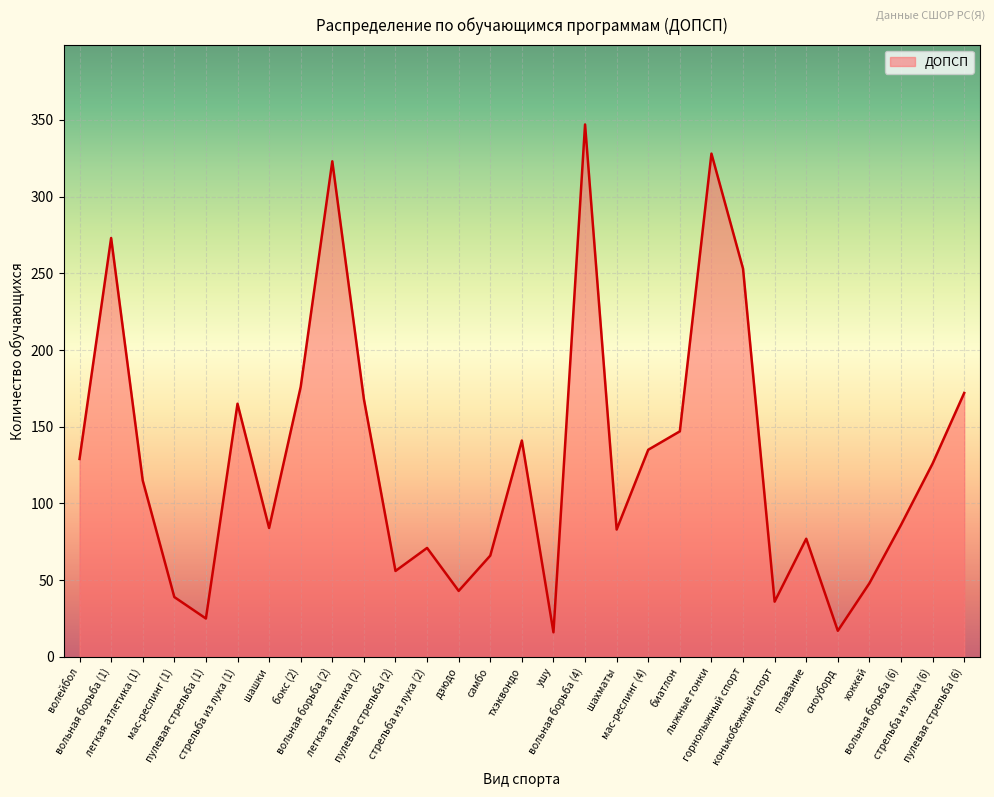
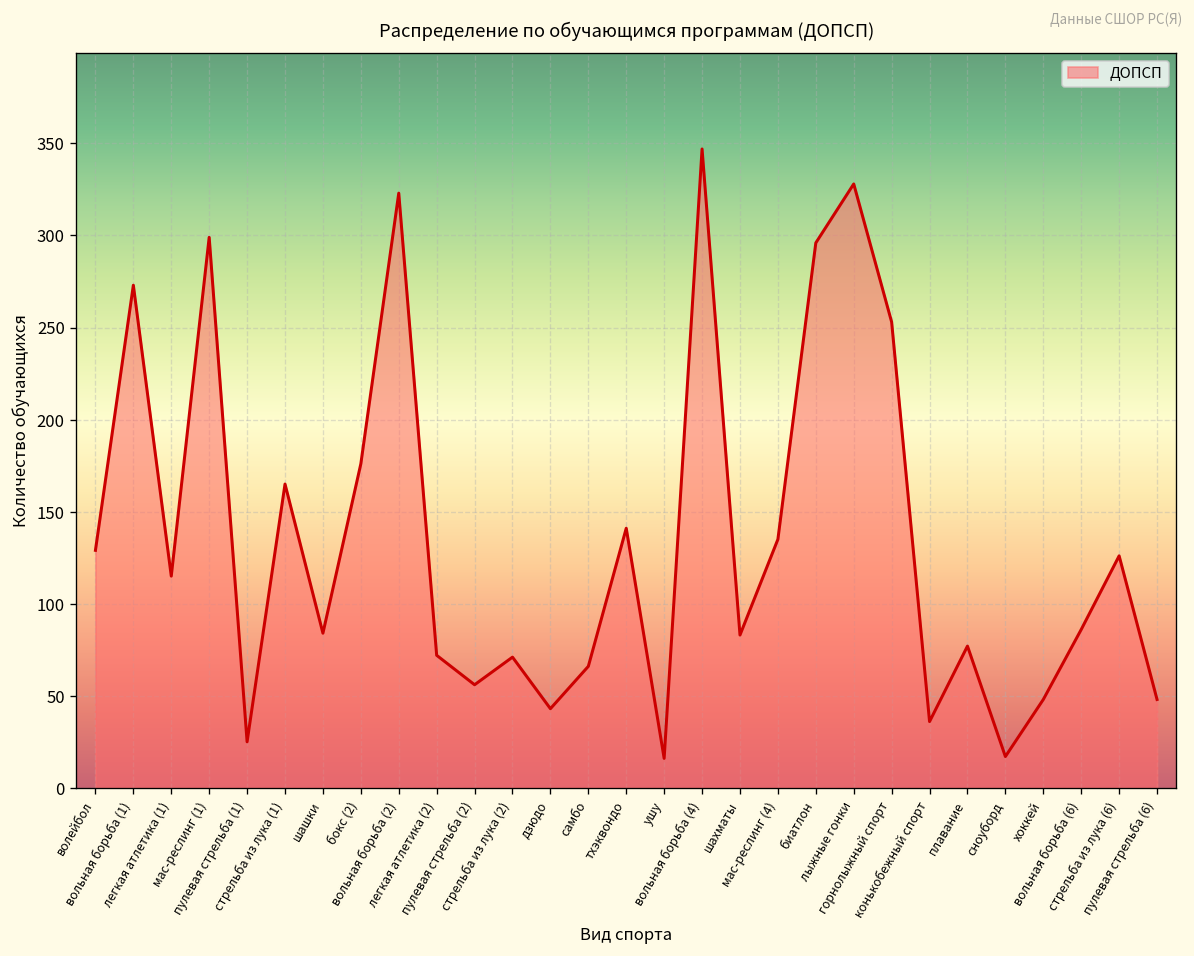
мас-реслинг (1): 39 -> 299
легкая атлетика (2): 168 -> 72
биатлон: 147 -> 296
пулевая стрельба (6): 172 -> 48
